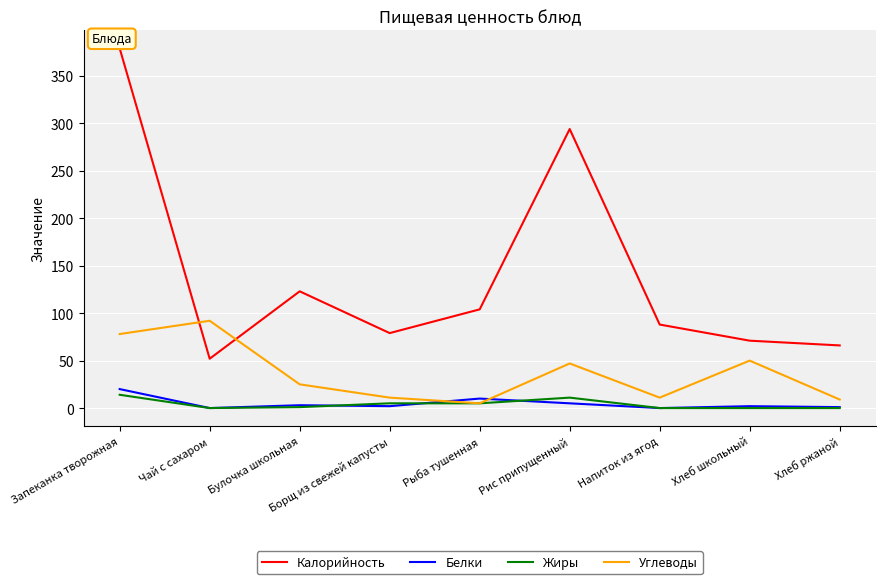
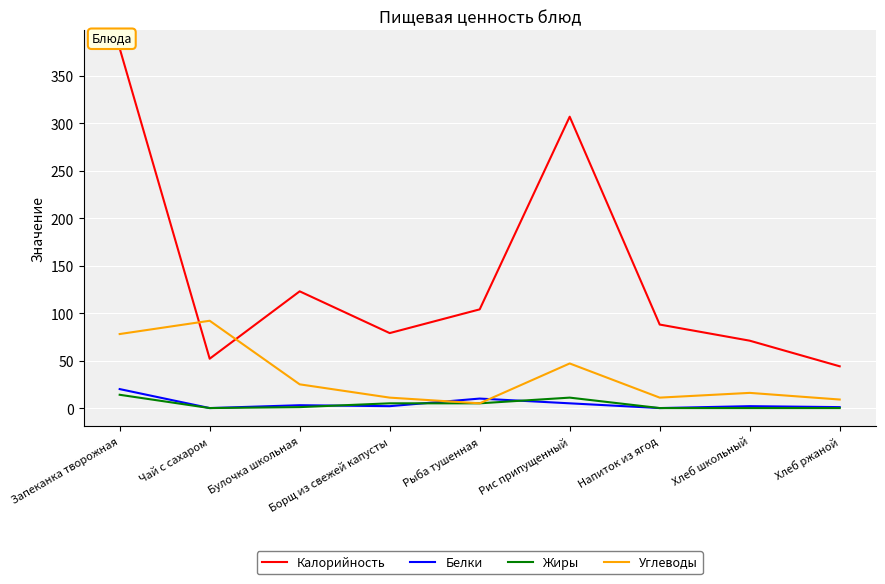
Калорийность, Рис припущенный: 290 -> 310
Углеводы, Хлеб школьный: 50 -> 20
Калорийность, Хлеб ржаной: 70 -> 40
